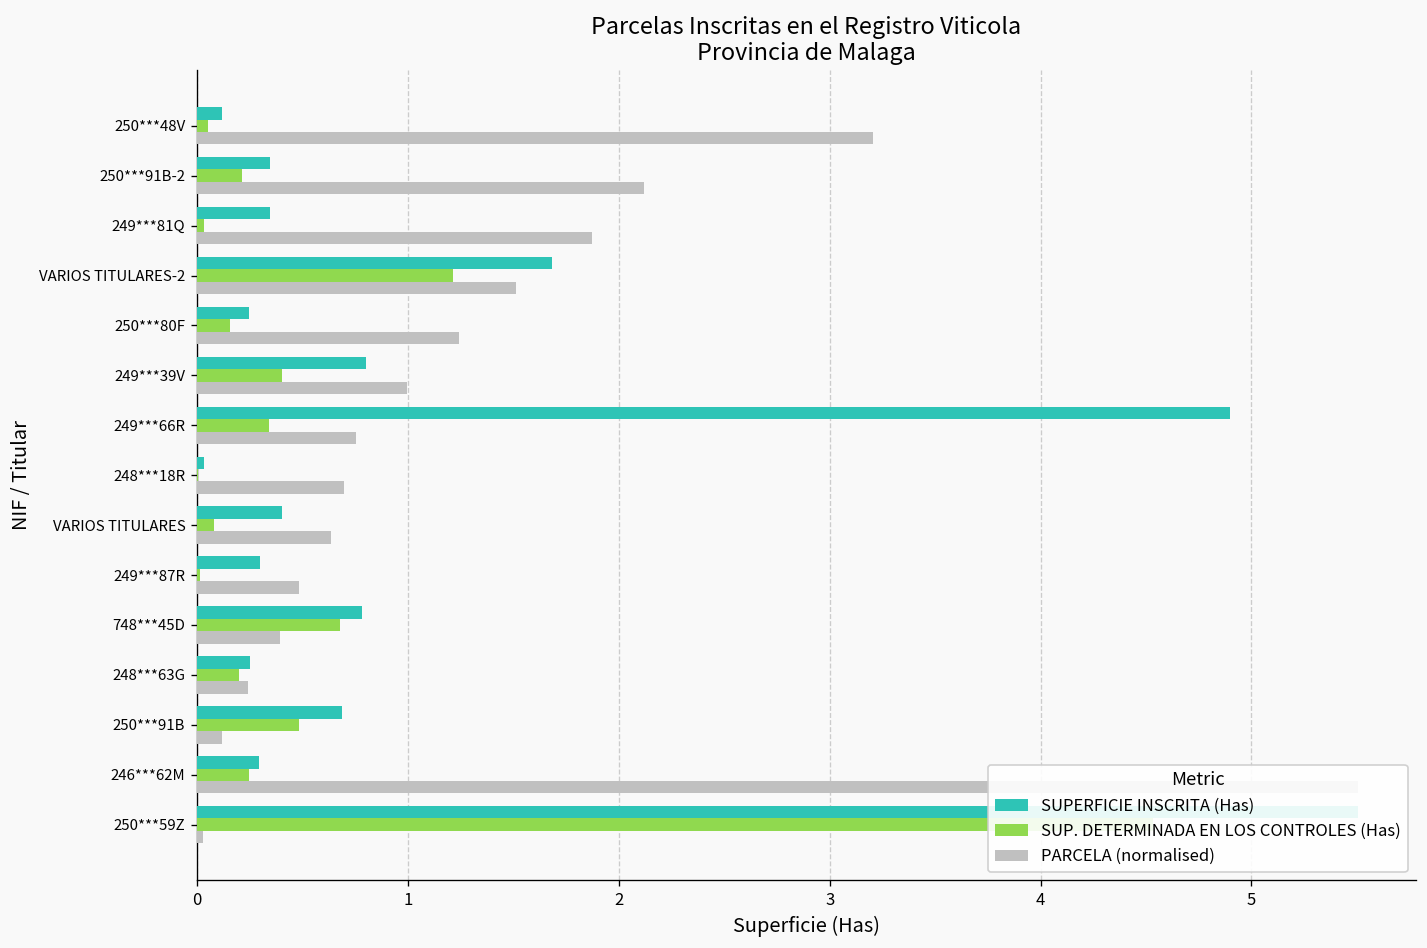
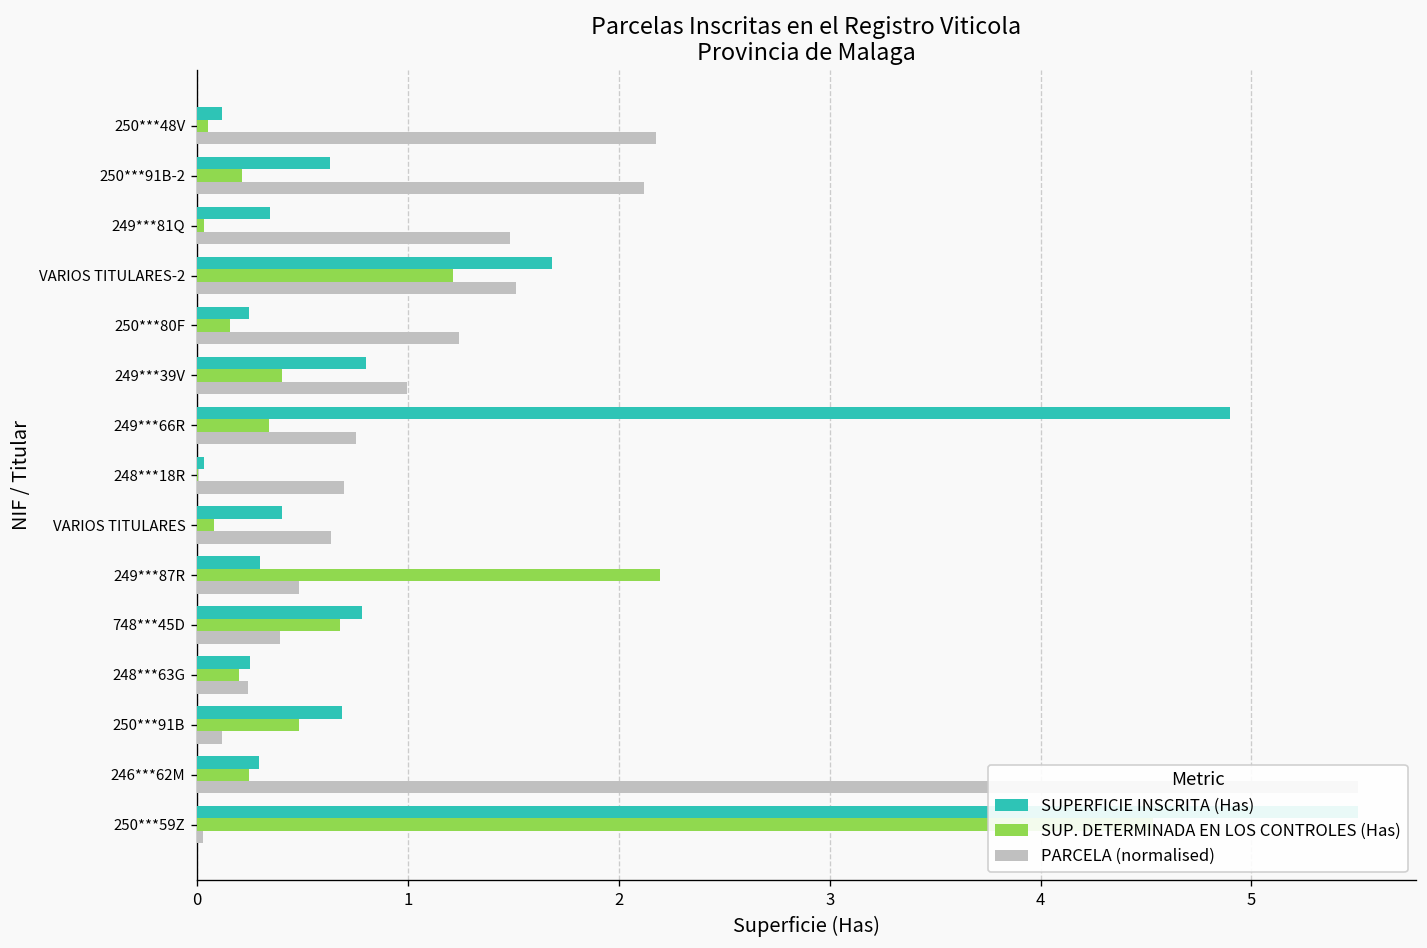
PARCELA (normalised), 250***48V: 3.21 -> 2.18
SUPERFICIE INSCRITA (Has), 250***91B-2: 0.35 -> 0.63
PARCELA (normalised), 249***81Q: 1.88 -> 1.48
SUP. DETERMINADA EN LOS CONTROLES (Has), 249***87R: 0.02 -> 2.19
